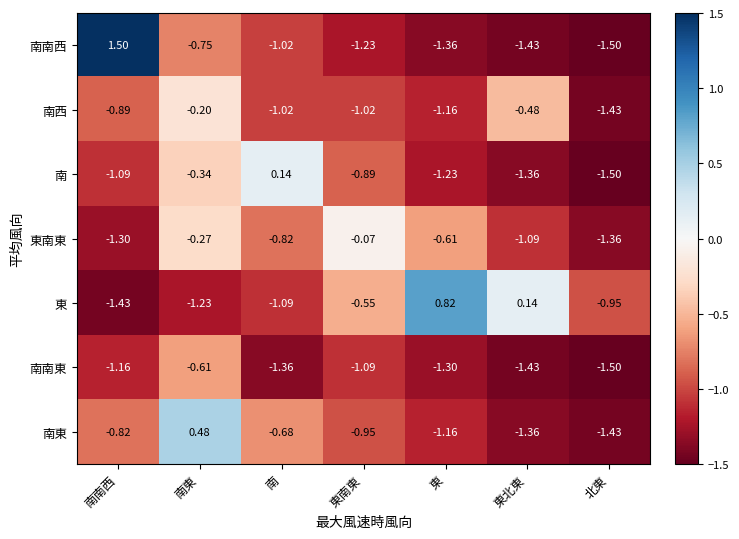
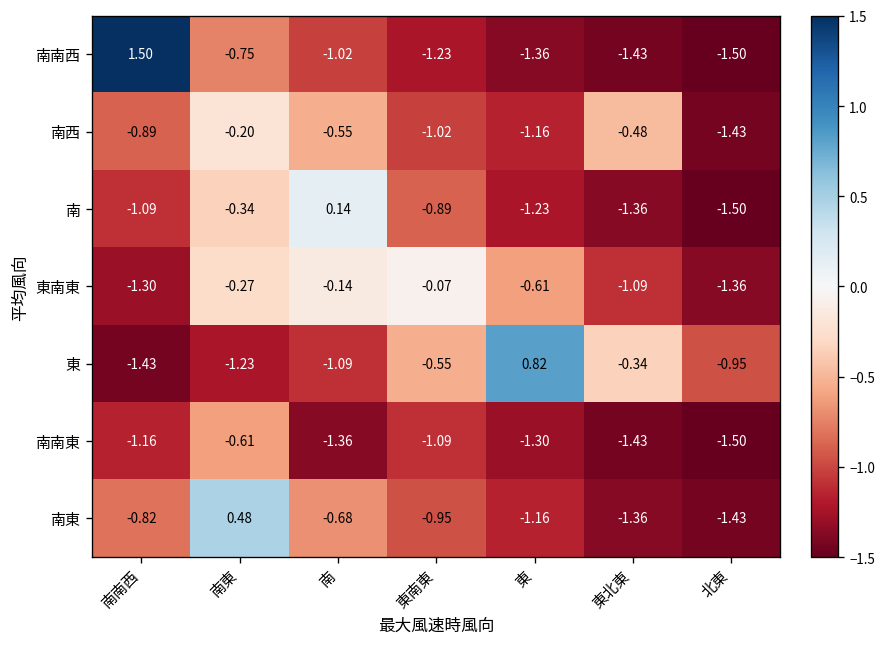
南西, 南: -1.02 -> -0.55
東南東, 南: -0.82 -> -0.14
東, 東北東: 0.14 -> -0.34
